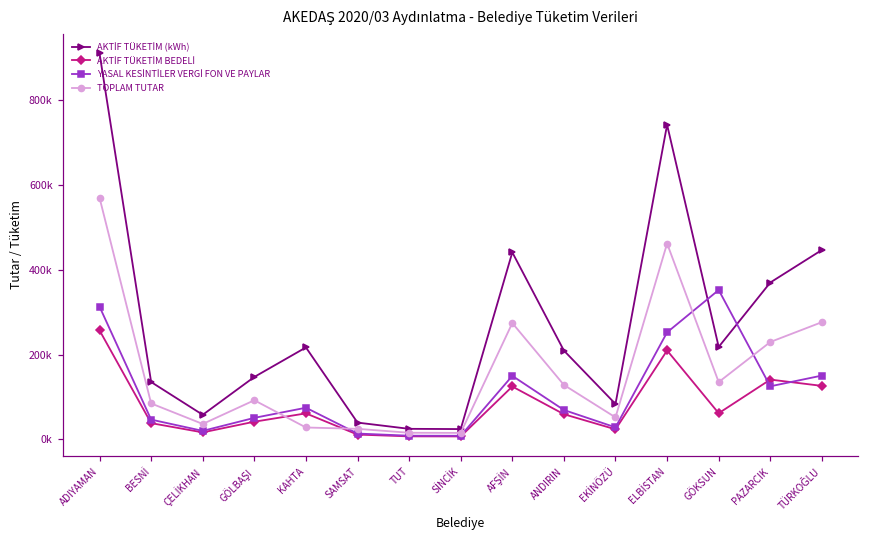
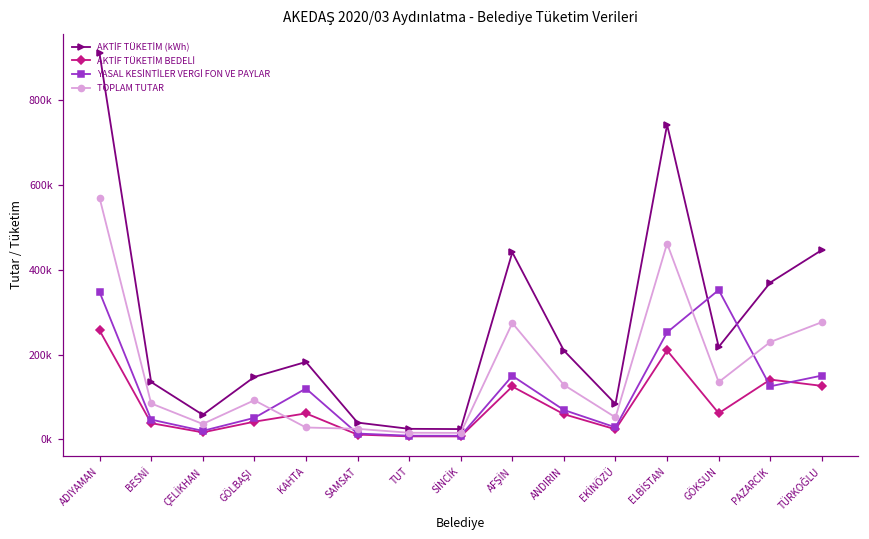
YASAL KESİNTİLER VERGİ FON VE PAYLAR, ADIYAMAN: 310000 -> 350000
AKTİF TÜKETİM (kWh), KAHTA: 220000 -> 180000
YASAL KESİNTİLER VERGİ FON VE PAYLAR, KAHTA: 70000 -> 120000
